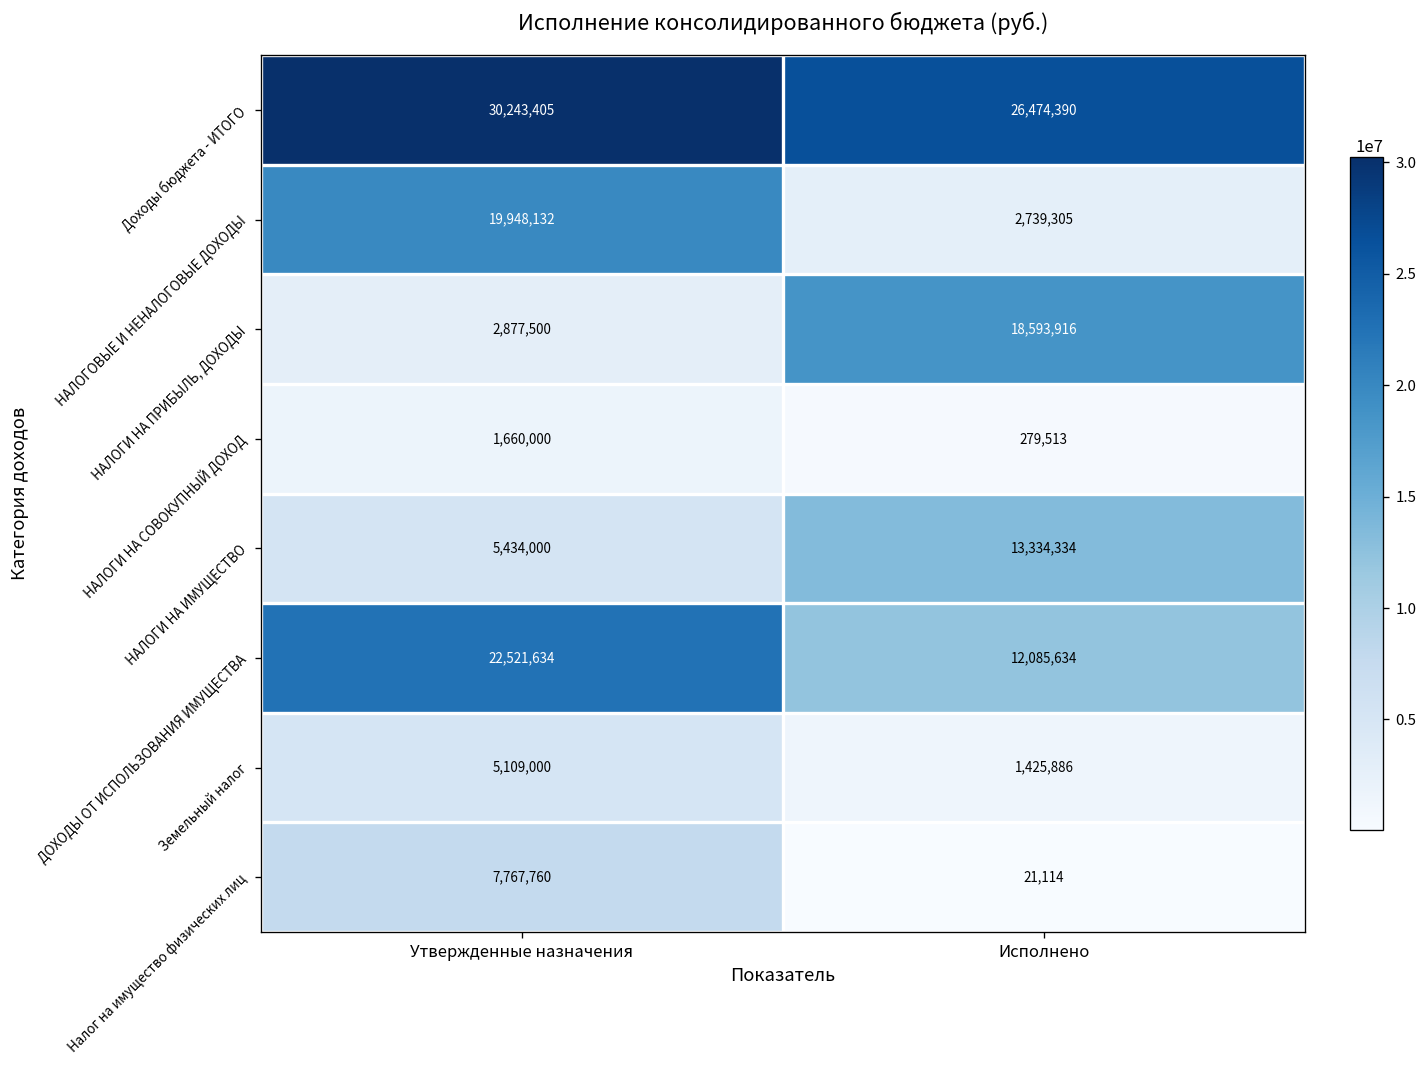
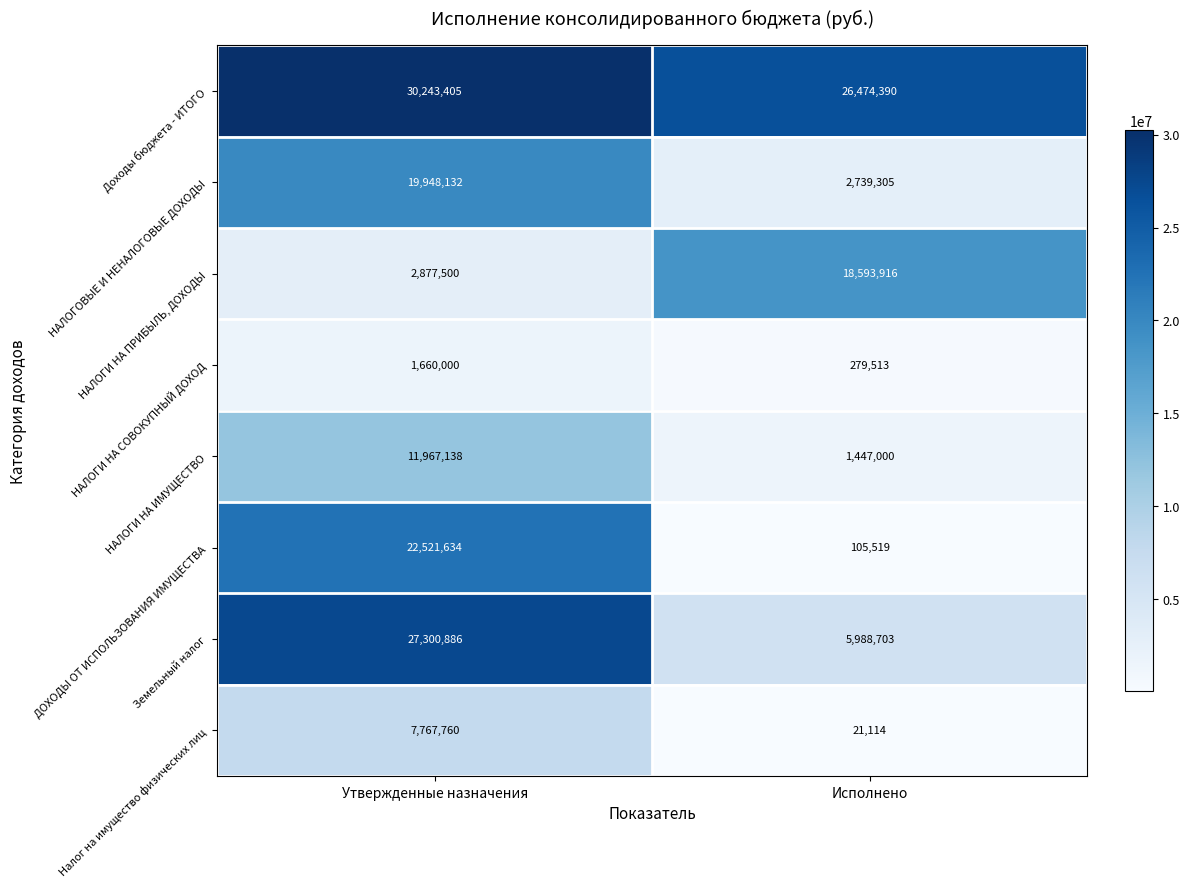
НАЛОГИ НА ИМУЩЕСТВО, Утвержденные назначения: 5,434,000 -> 11,967,138
НАЛОГИ НА ИМУЩЕСТВО, Исполнено: 13,334,334 -> 1,447,000
ДОХОДЫ ОТ ИСПОЛЬЗОВАНИЯ ИМУЩЕСТВА, Исполнено: 12,085,634 -> 105,519
Земельный налог, Утвержденные назначения: 5,109,000 -> 27,300,886
Земельный налог, Исполнено: 1,425,886 -> 5,988,703
